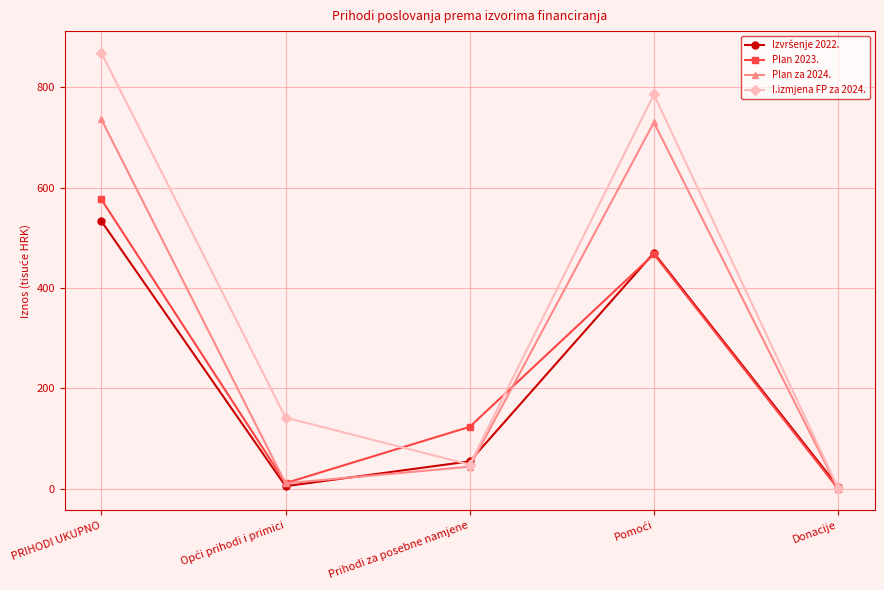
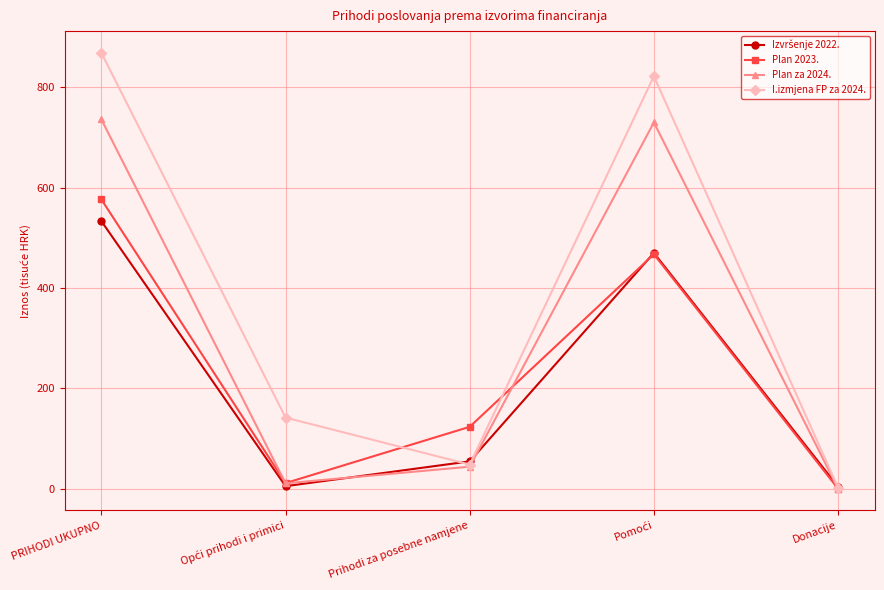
I.izmjena FP za 2024., Pomoći: 790 -> 820
